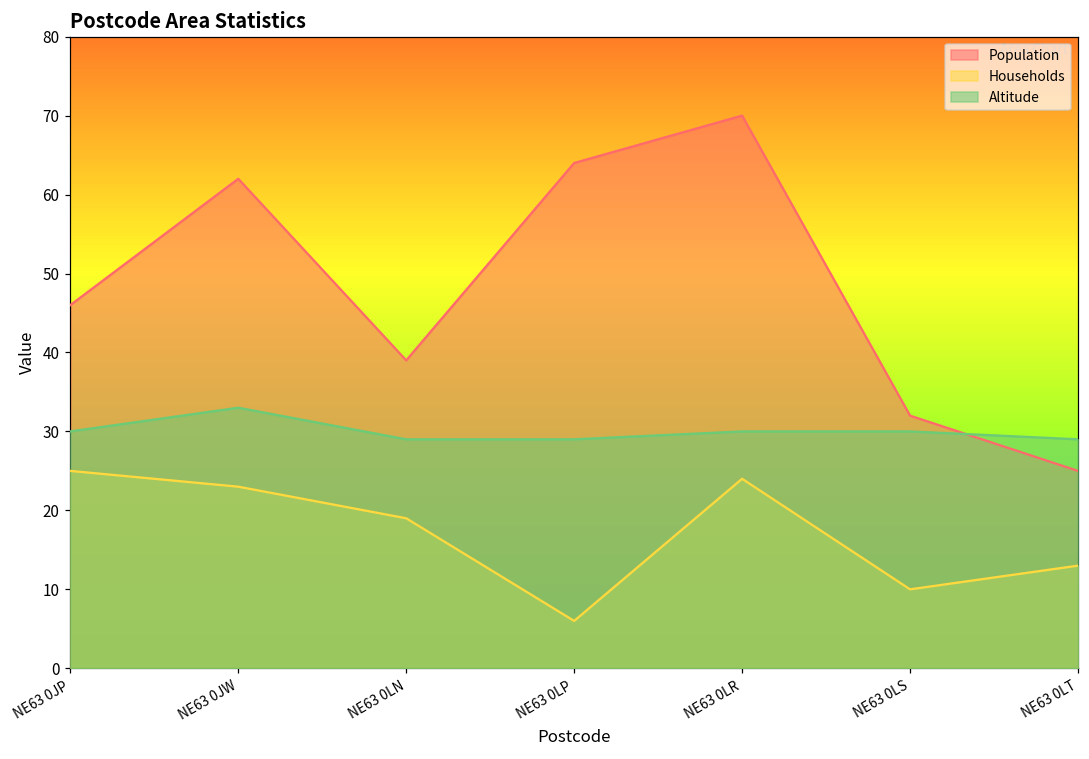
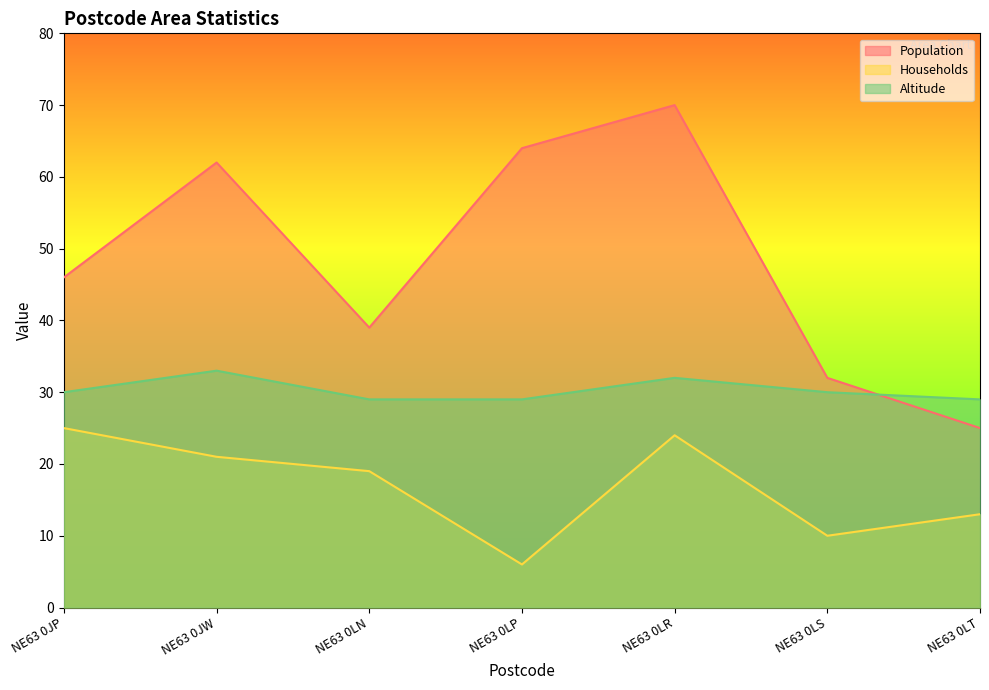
Households, NE63 0JW: 23 -> 21
Altitude, NE63 0LR: 30 -> 32
